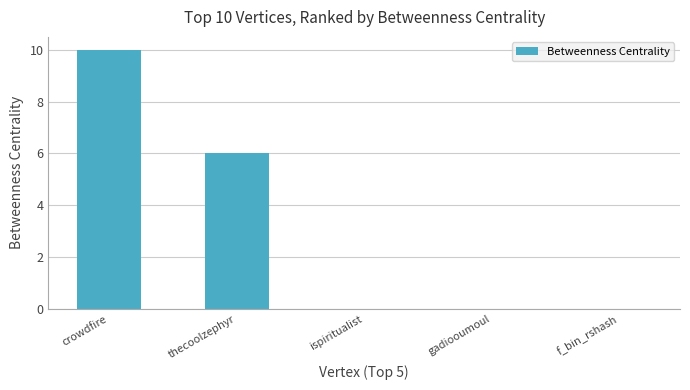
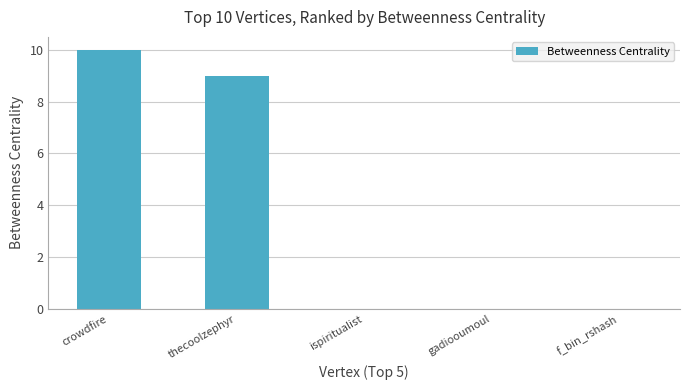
thecoolzephyr: 6 -> 9
